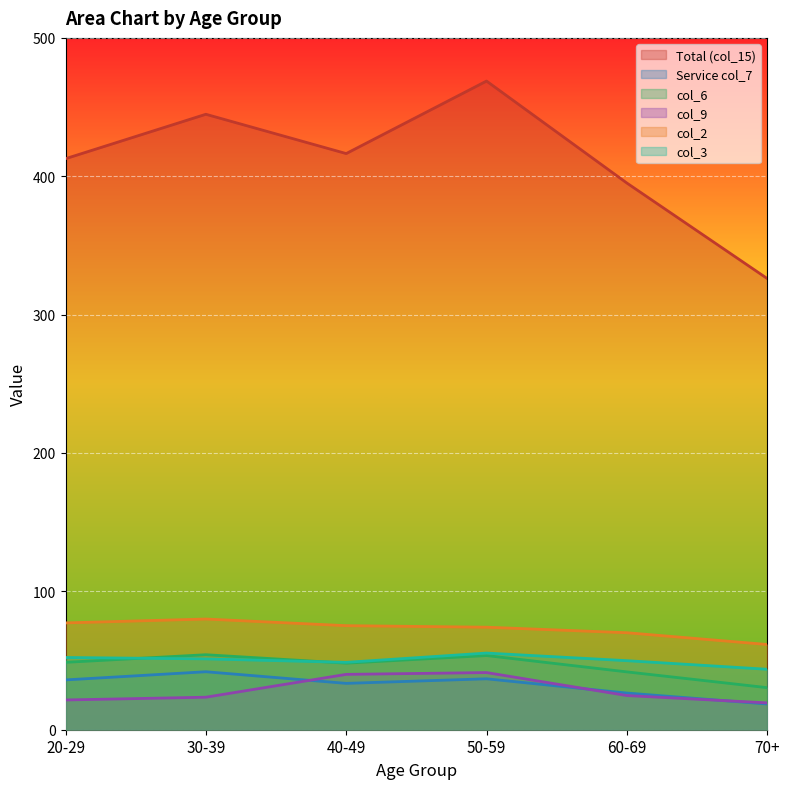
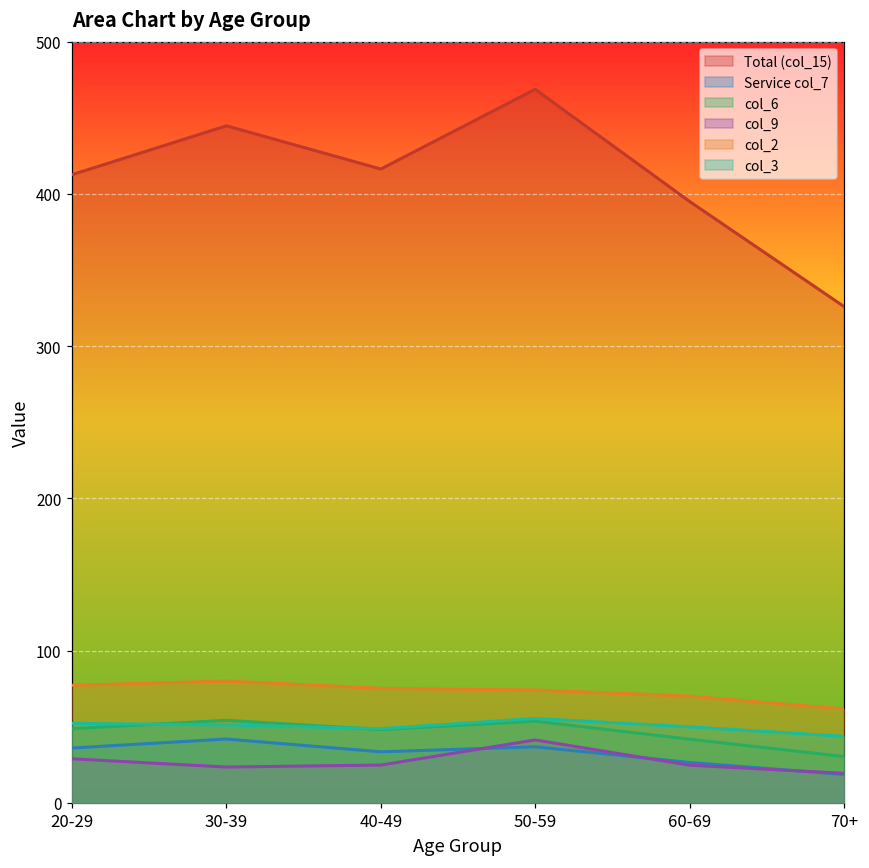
col_9, 20-29: 22 -> 29
col_9, 40-49: 40 -> 25
